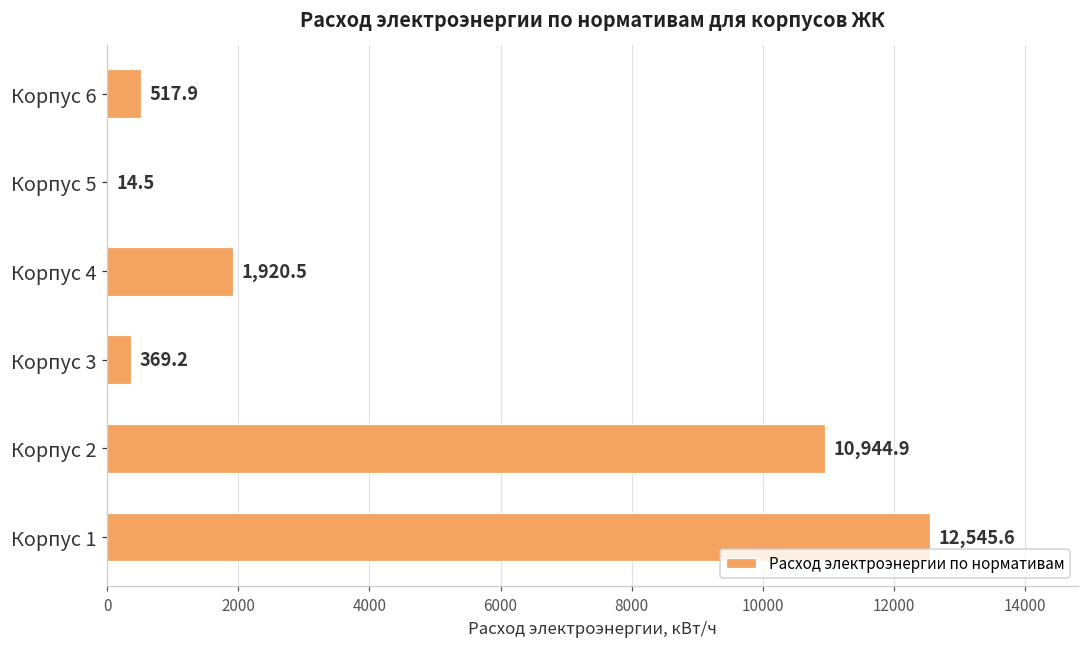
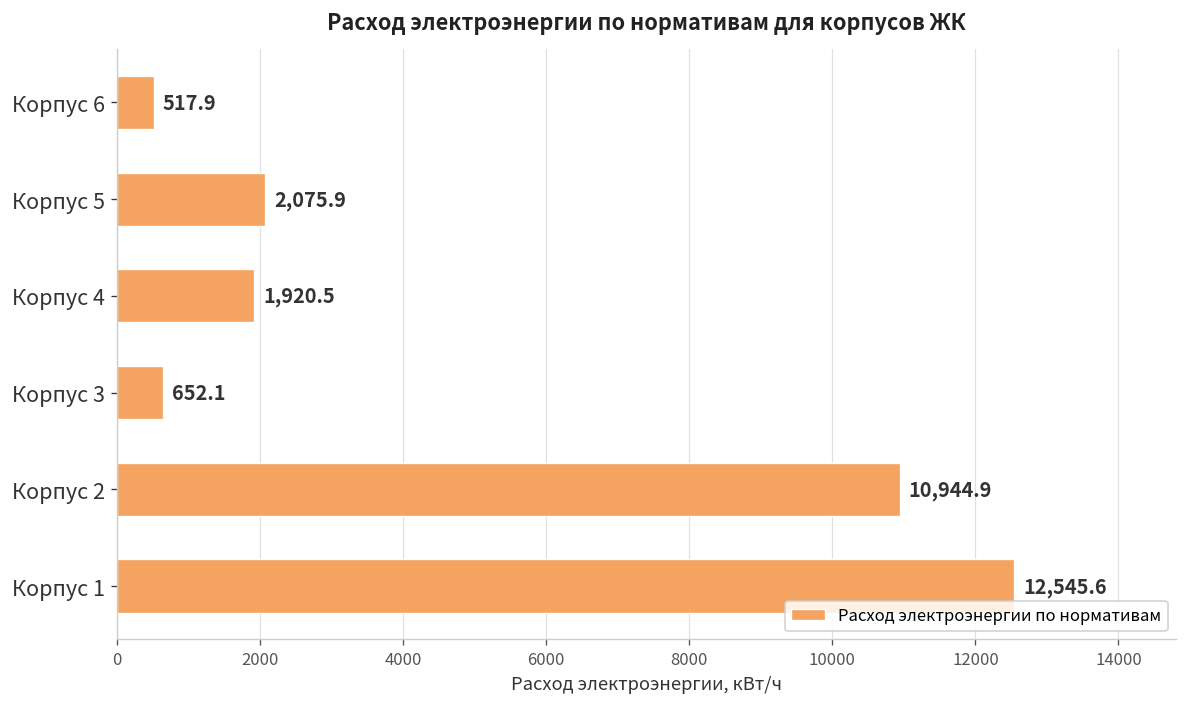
Корпус 5: 14.5 -> 2,075.9
Корпус 3: 369.2 -> 652.1
